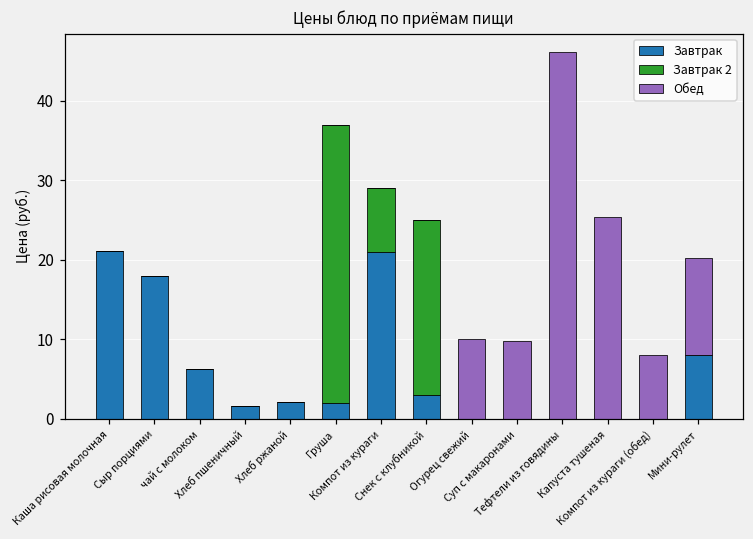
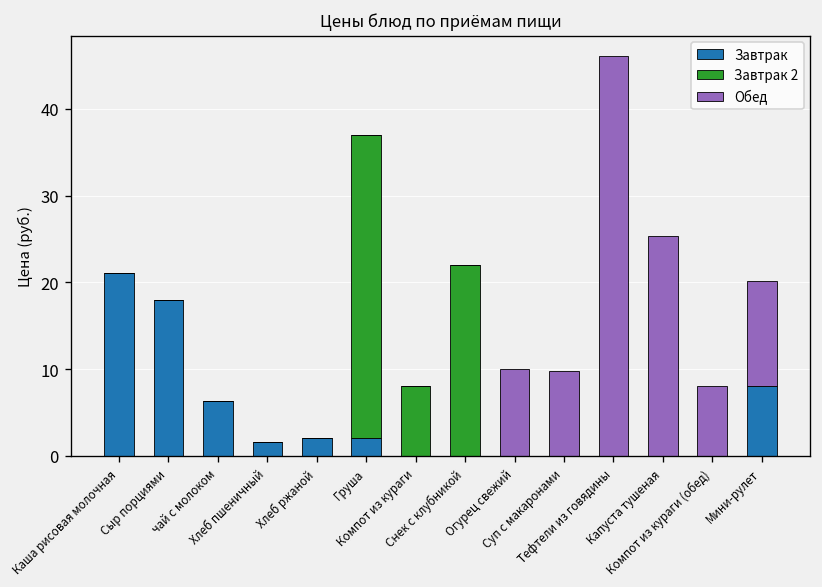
Завтрак, Компот из кураги: 21 -> 0
Завтрак, Снек с клубникой: 3 -> 0
